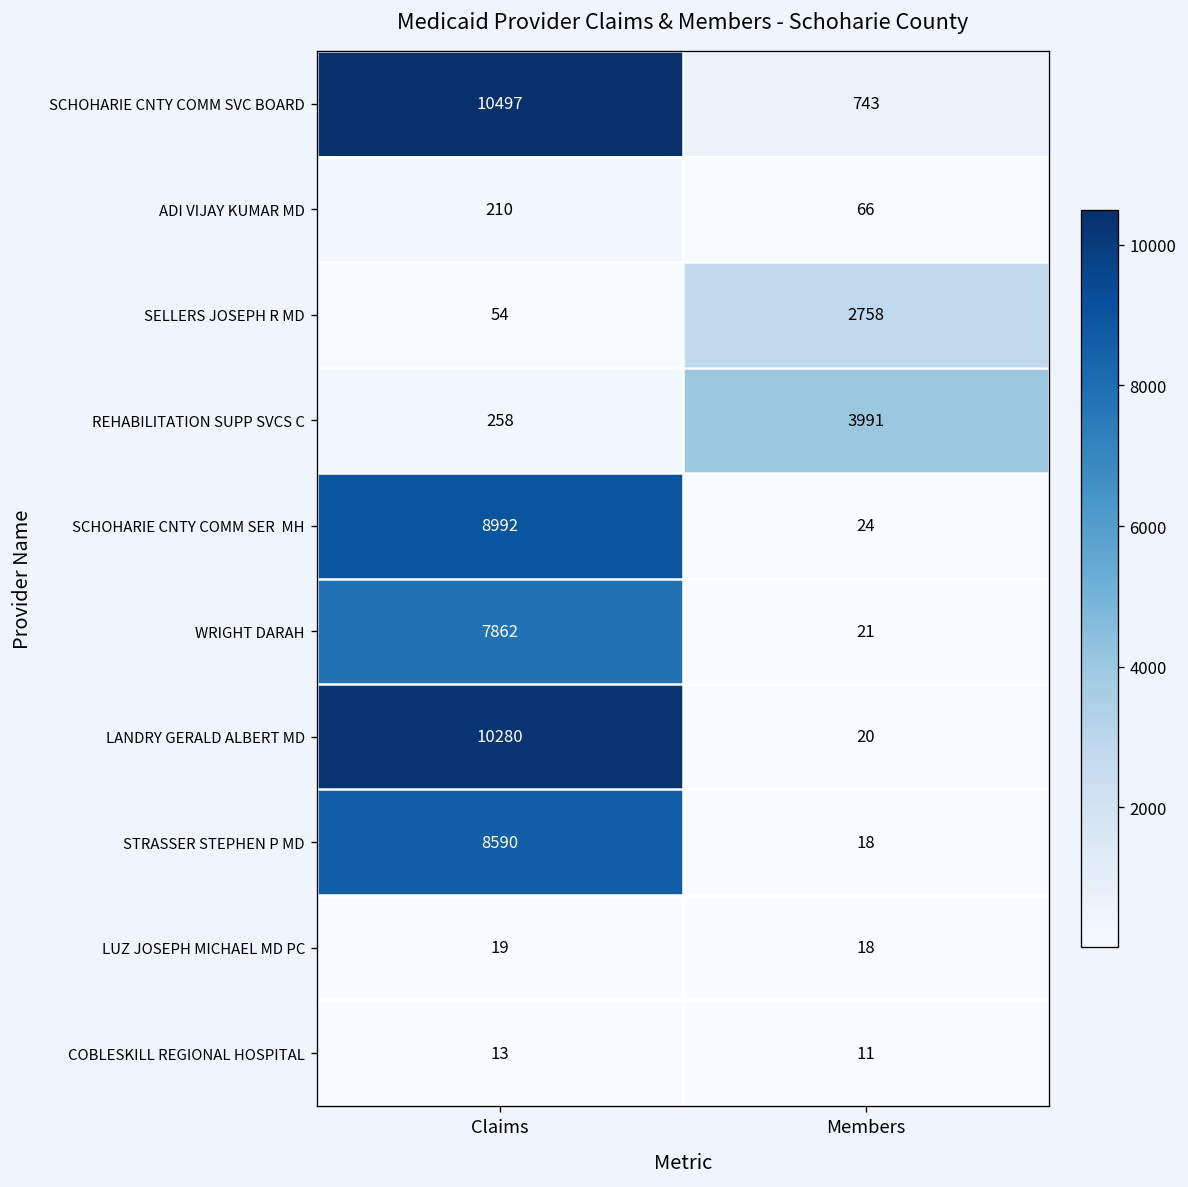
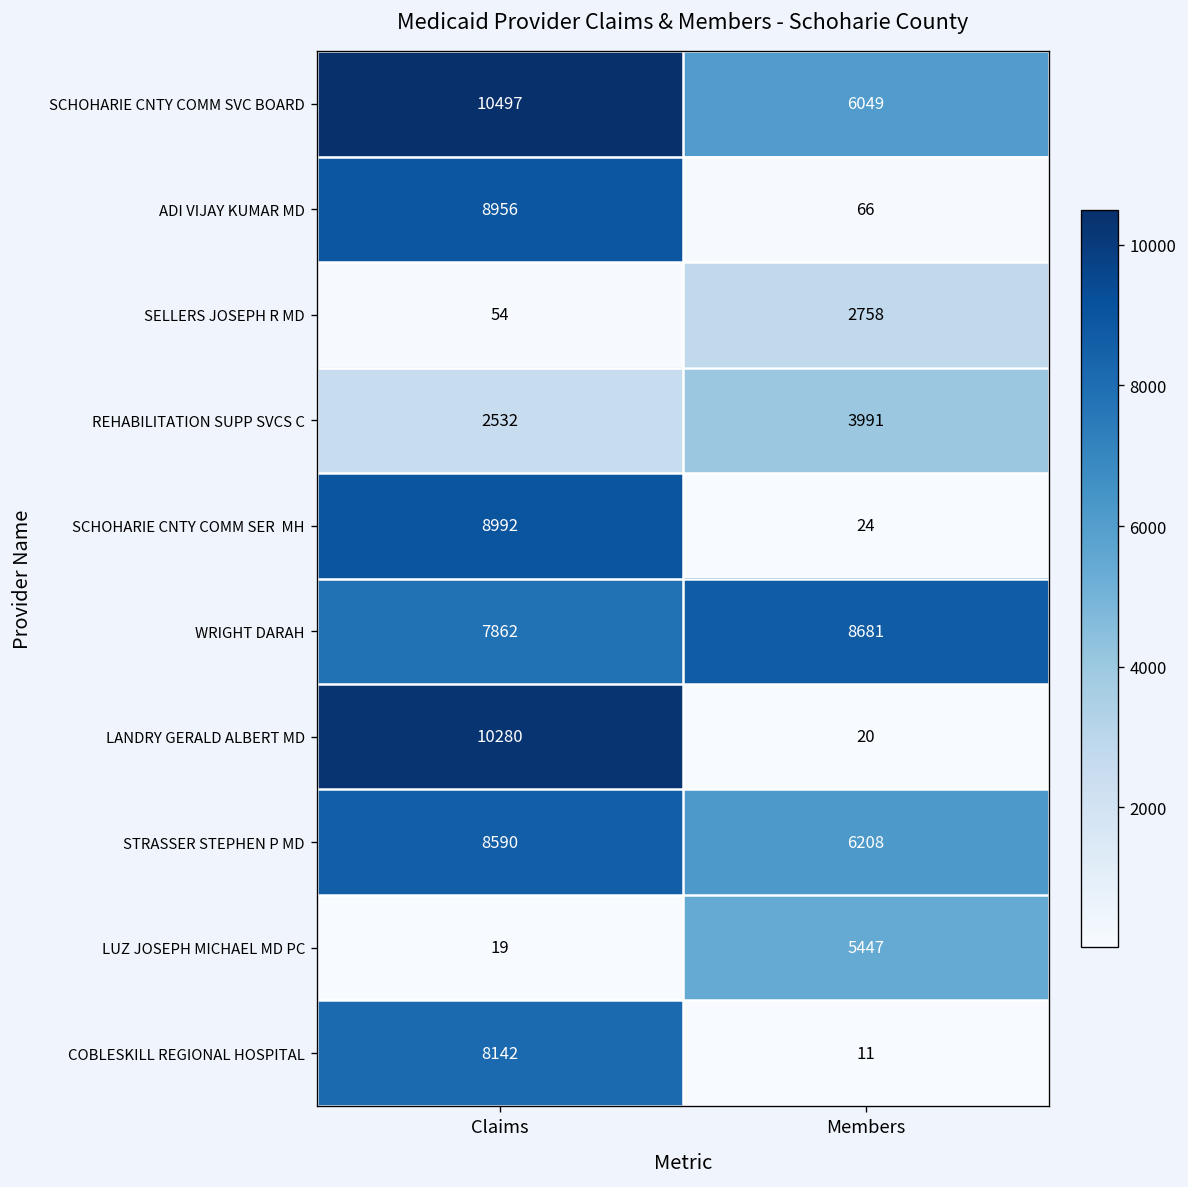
SCHOHARIE CNTY COMM SVC BOARD, Members: 743 -> 6049
ADI VIJAY KUMAR MD, Claims: 210 -> 8956
REHABILITATION SUPP SVCS C, Claims: 258 -> 2532
WRIGHT DARAH, Members: 21 -> 8681
STRASSER STEPHEN P MD, Members: 18 -> 6208
LUZ JOSEPH MICHAEL MD PC, Members: 18 -> 5447
COBLESKILL REGIONAL HOSPITAL, Claims: 13 -> 8142
